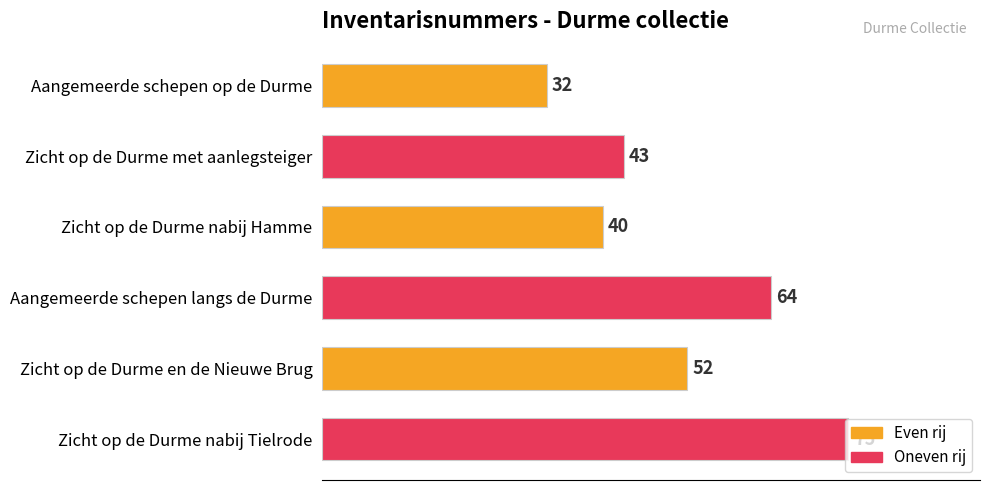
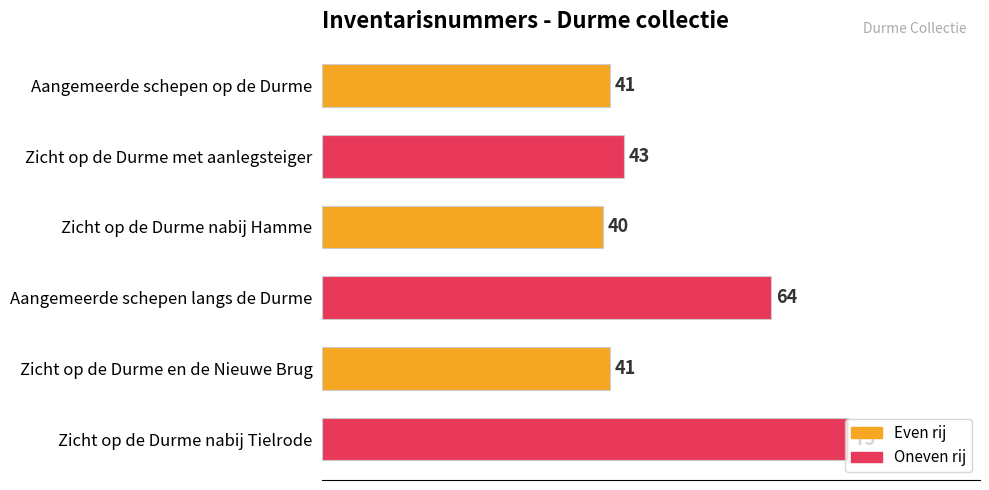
Aangemeerde schepen op de Durme: 32 -> 41
Zicht op de Durme en de Nieuwe Brug: 52 -> 41
